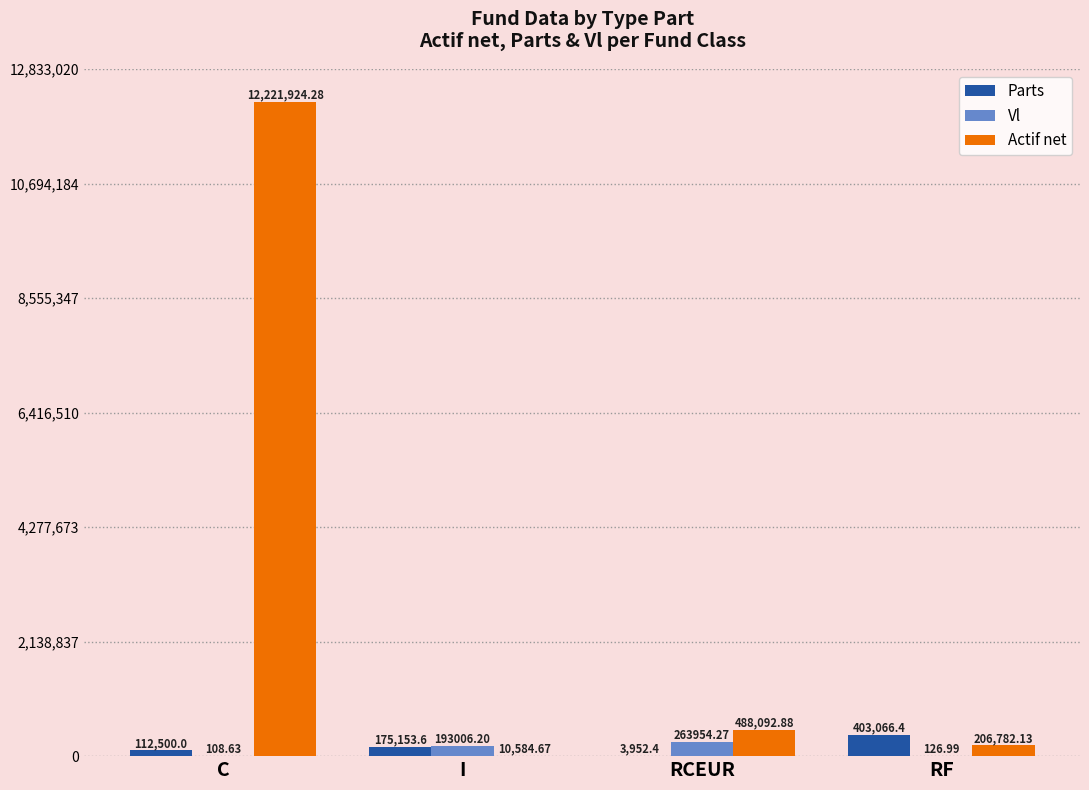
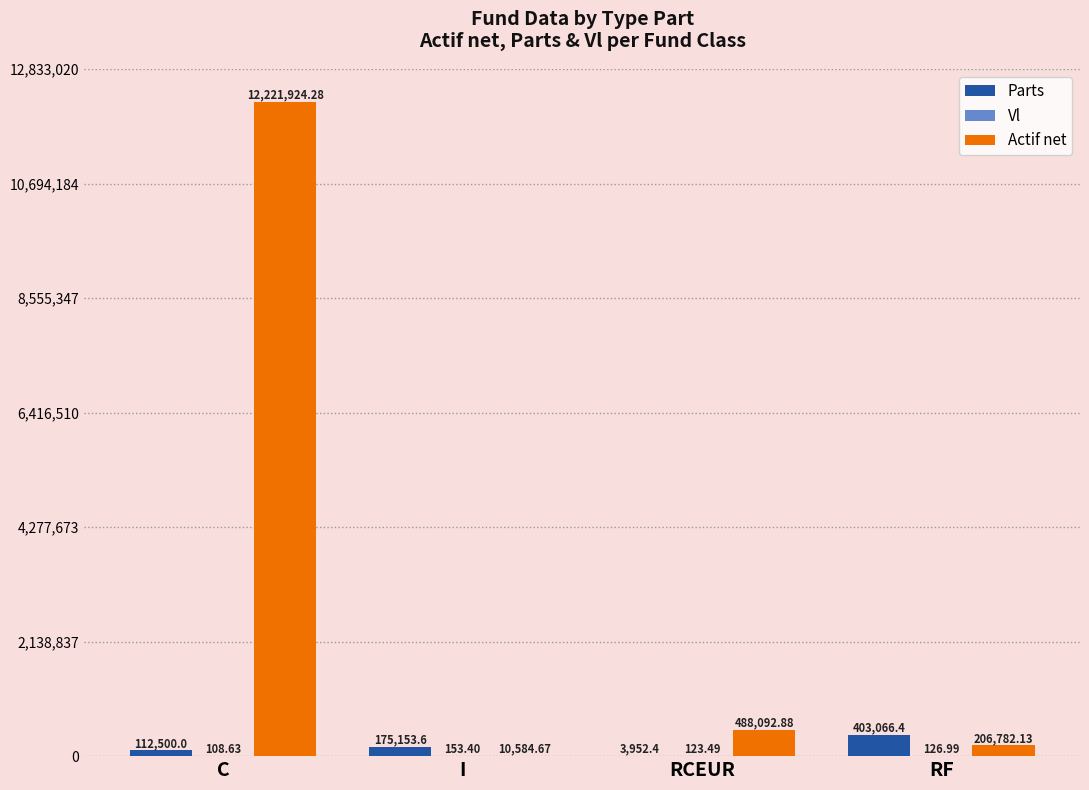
Vl, I: 193006.20 -> 153.40
Vl, RCEUR: 263954.27 -> 123.49
